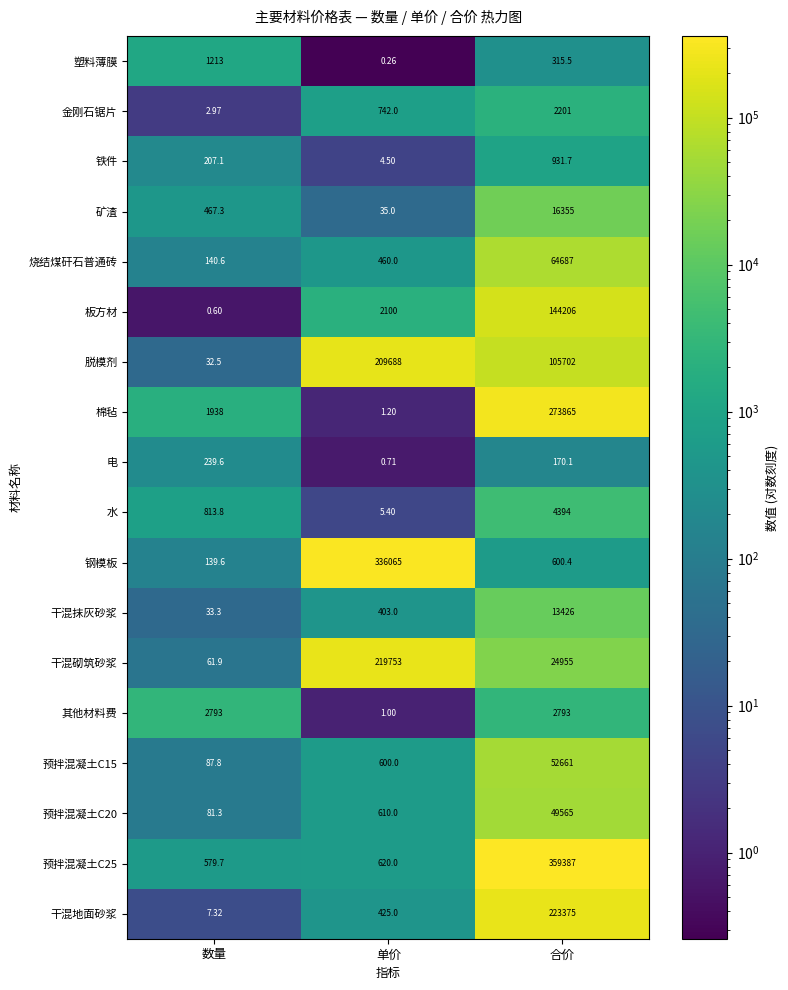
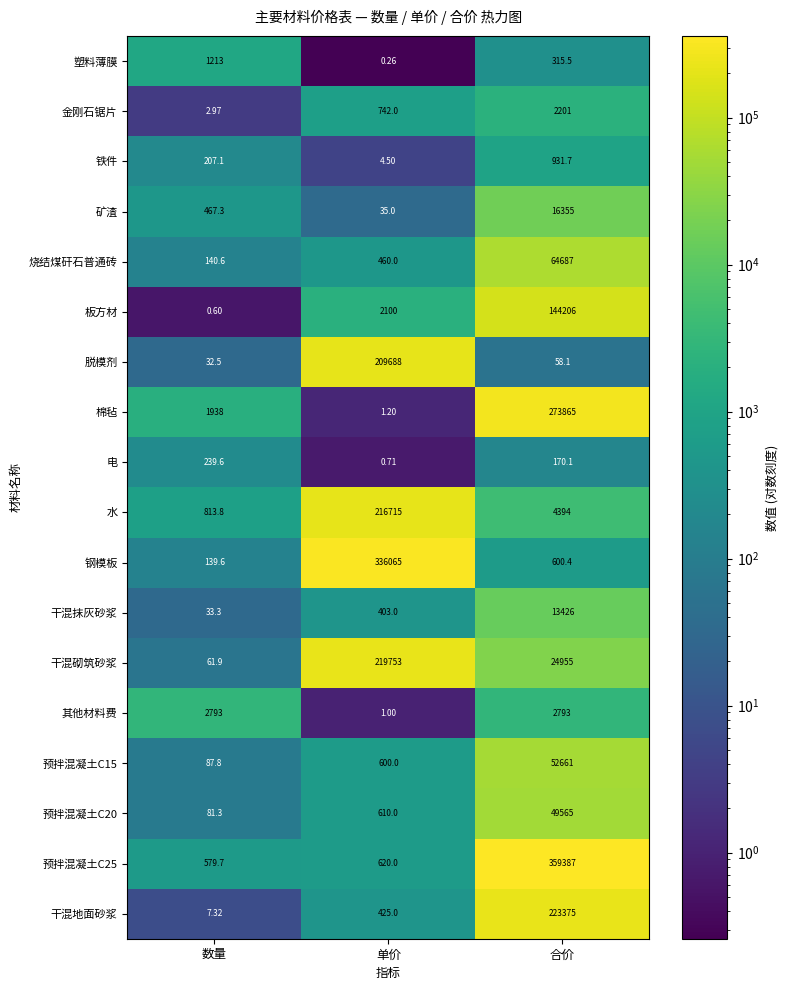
脱模剂, 合价: 105702 -> 58.1
水, 单价: 5.40 -> 216715
